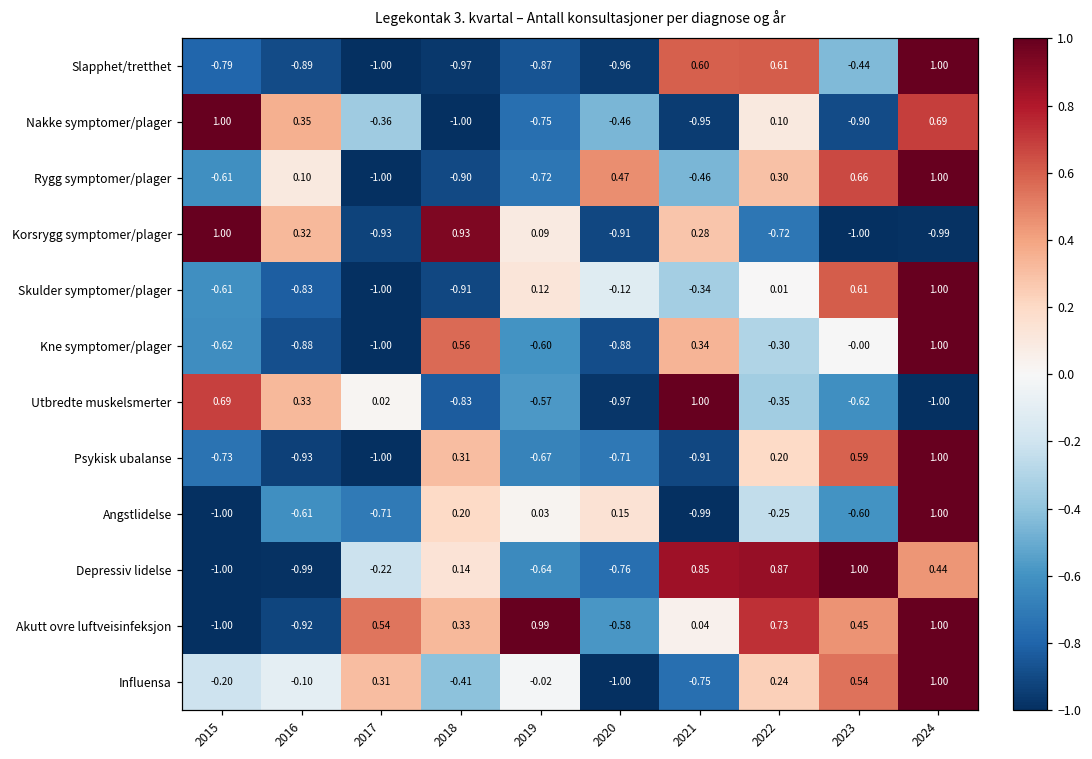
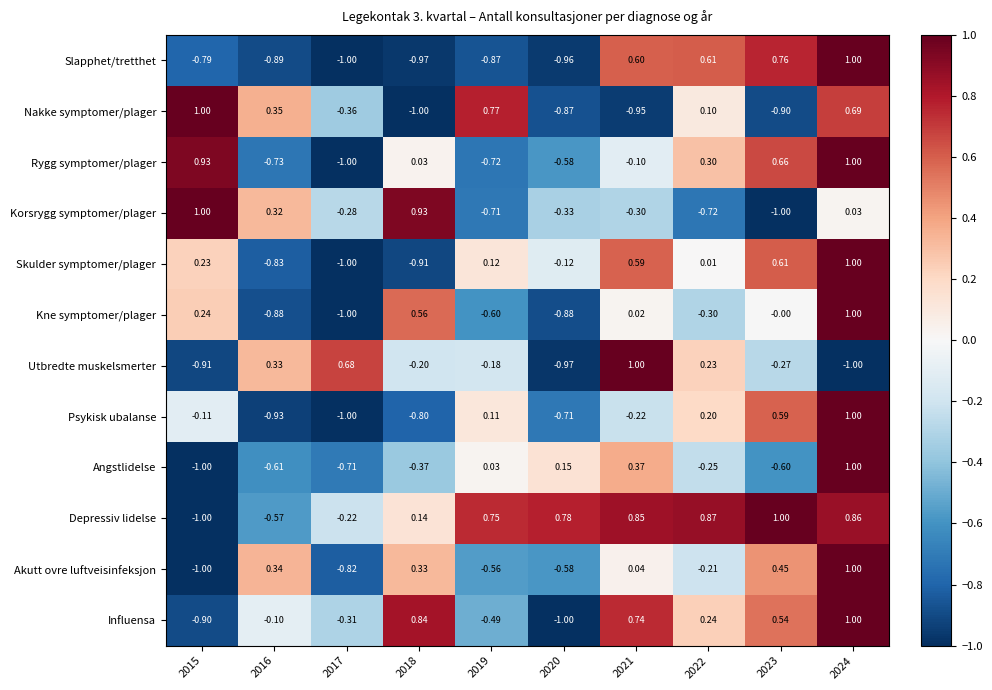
Slapphet/tretthet, 2023: -0.44 -> 0.76
Nakke symptomer/plager, 2019: -0.75 -> 0.77
Nakke symptomer/plager, 2020: -0.46 -> -0.87
Rygg symptomer/plager, 2015: -0.61 -> 0.93
Rygg symptomer/plager, 2016: 0.10 -> -0.73
Rygg symptomer/plager, 2018: -0.90 -> 0.03
Rygg symptomer/plager, 2020: 0.47 -> -0.58
Rygg symptomer/plager, 2021: -0.46 -> -0.10
Korsrygg symptomer/plager, 2017: -0.93 -> -0.28
Korsrygg symptomer/plager, 2019: 0.09 -> -0.71
Korsrygg symptomer/plager, 2020: -0.91 -> -0.33
Korsrygg symptomer/plager, 2021: 0.28 -> -0.30
Korsrygg symptomer/plager, 2024: -0.99 -> 0.03
Skulder symptomer/plager, 2015: -0.61 -> 0.23
Skulder symptomer/plager, 2021: -0.34 -> 0.59
Kne symptomer/plager, 2015: -0.62 -> 0.24
Kne symptomer/plager, 2021: 0.34 -> 0.02
Utbredte muskelsmerter, 2015: 0.69 -> -0.91
Utbredte muskelsmerter, 2017: 0.02 -> 0.68
Utbredte muskelsmerter, 2018: -0.83 -> -0.20
Utbredte muskelsmerter, 2019: -0.57 -> -0.18
Utbredte muskelsmerter, 2022: -0.35 -> 0.23
Utbredte muskelsmerter, 2023: -0.62 -> -0.27
Psykisk ubalanse, 2015: -0.73 -> -0.11
Psykisk ubalanse, 2018: 0.31 -> -0.80
Psykisk ubalanse, 2019: -0.67 -> 0.11
Psykisk ubalanse, 2021: -0.91 -> -0.22
Angstlidelse, 2018: 0.20 -> -0.37
Angstlidelse, 2021: -0.99 -> 0.37
Depressiv lidelse, 2016: -0.99 -> -0.57
Depressiv lidelse, 2019: -0.64 -> 0.75
Depressiv lidelse, 2020: -0.76 -> 0.78
Depressiv lidelse, 2024: 0.44 -> 0.86
Akutt ovre luftveisinfeksjon, 2016: -0.92 -> 0.34
Akutt ovre luftveisinfeksjon, 2017: 0.54 -> -0.82
Akutt ovre luftveisinfeksjon, 2019: 0.99 -> -0.56
Akutt ovre luftveisinfeksjon, 2022: 0.73 -> -0.21
Influensa, 2015: -0.20 -> -0.90
Influensa, 2017: 0.31 -> -0.31
Influensa, 2018: -0.41 -> 0.84
Influensa, 2019: -0.02 -> -0.49
Influensa, 2021: -0.75 -> 0.74
